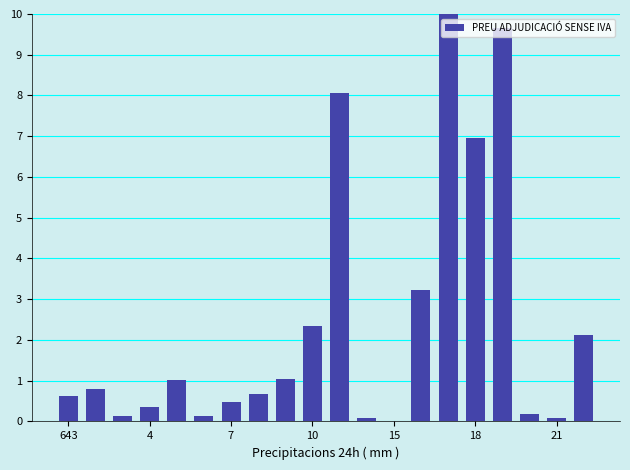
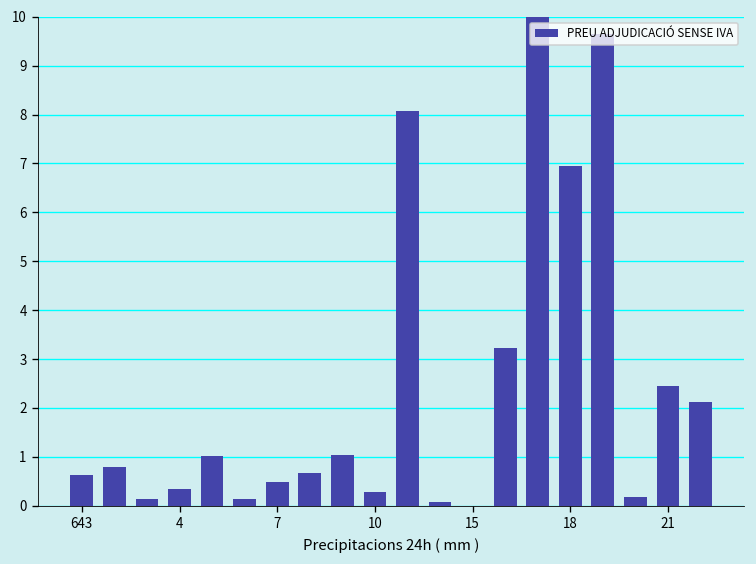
10: 2.3 -> 0.3
21: 0.1 -> 2.4
